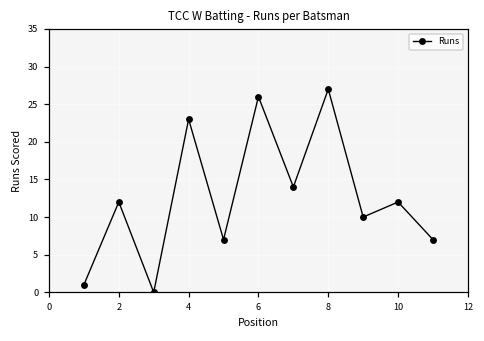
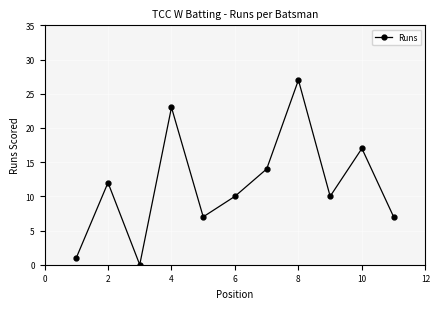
6: 26 -> 10
10: 12 -> 17
